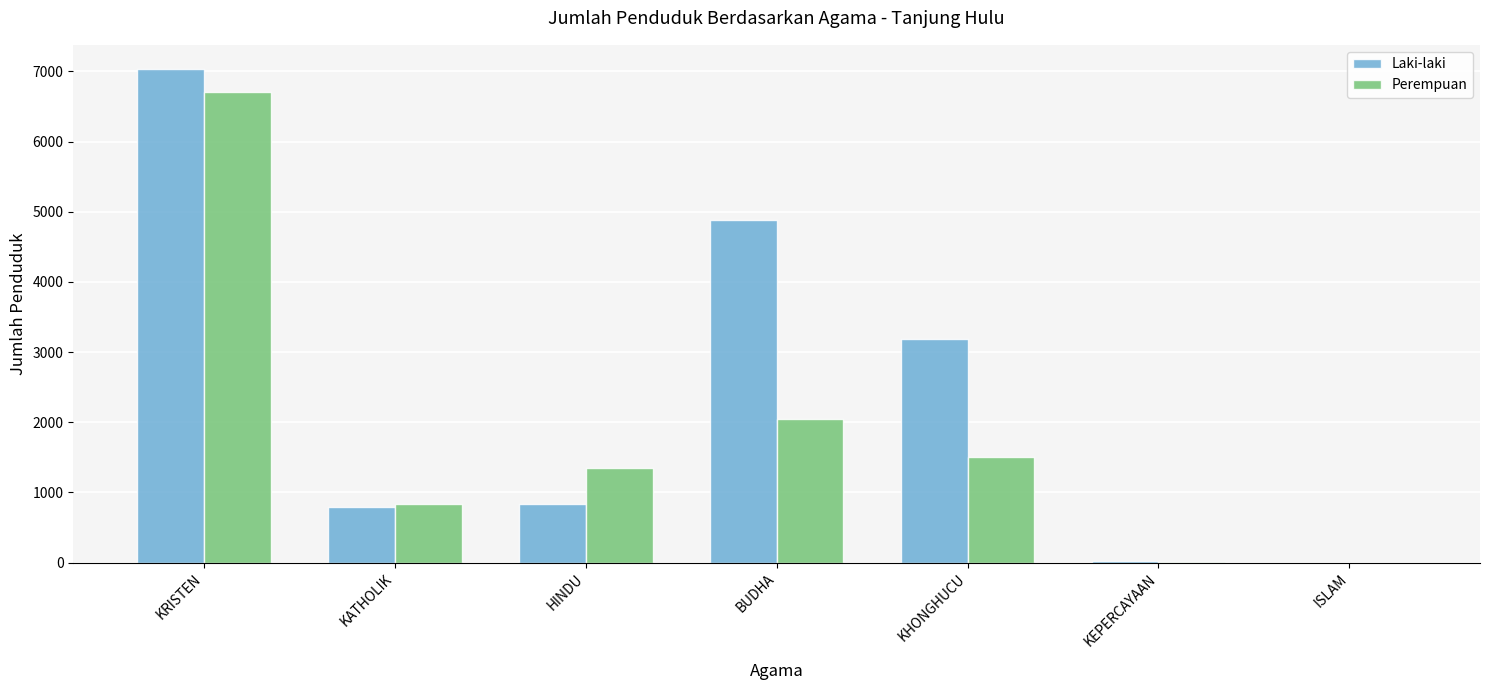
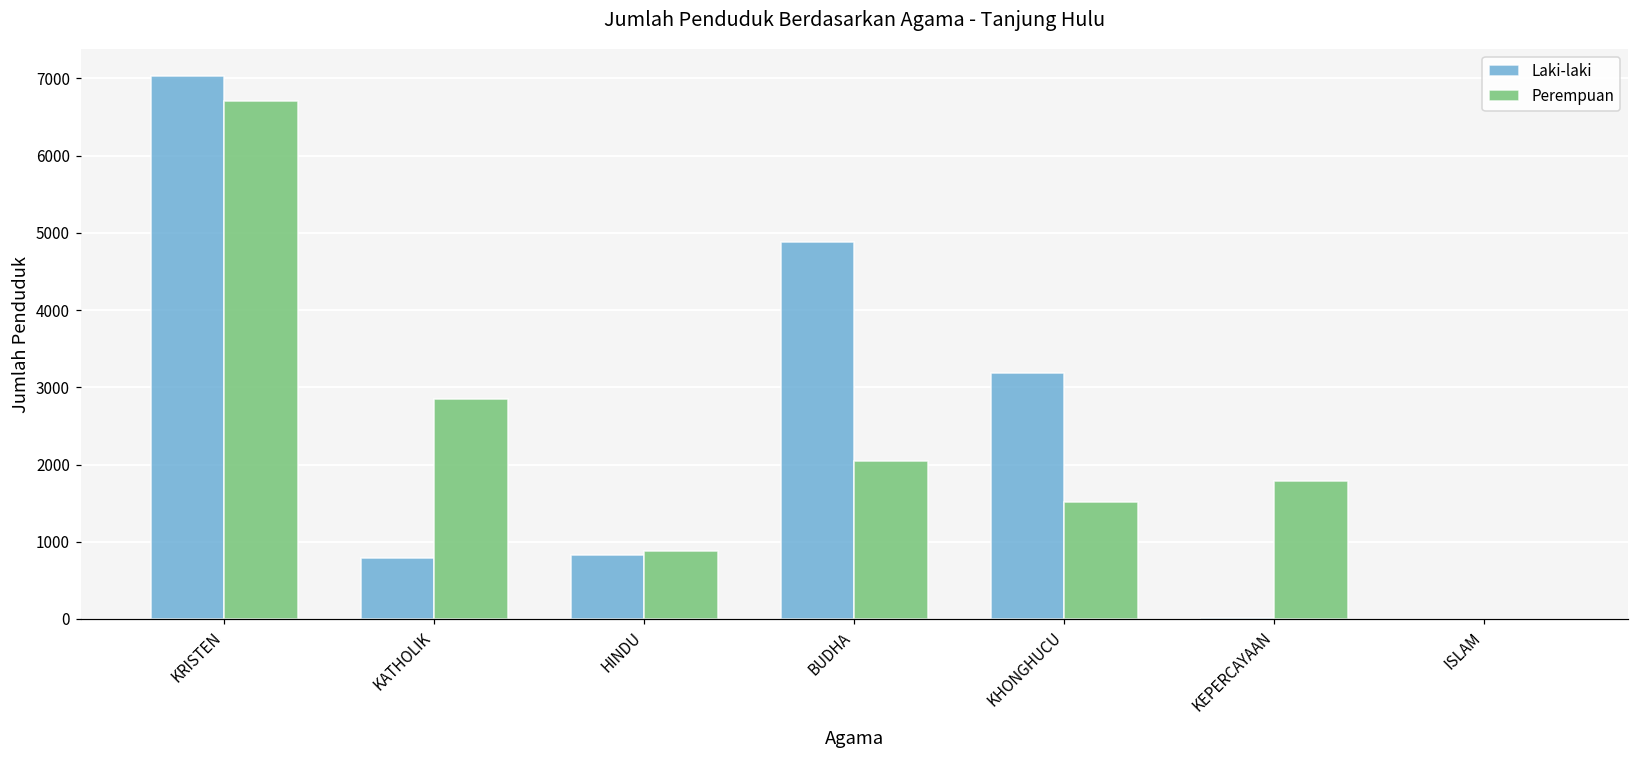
Perempuan, KATHOLIK: 800 -> 2900
Perempuan, HINDU: 1300 -> 900
Perempuan, KEPERCAYAAN: 0 -> 1800
